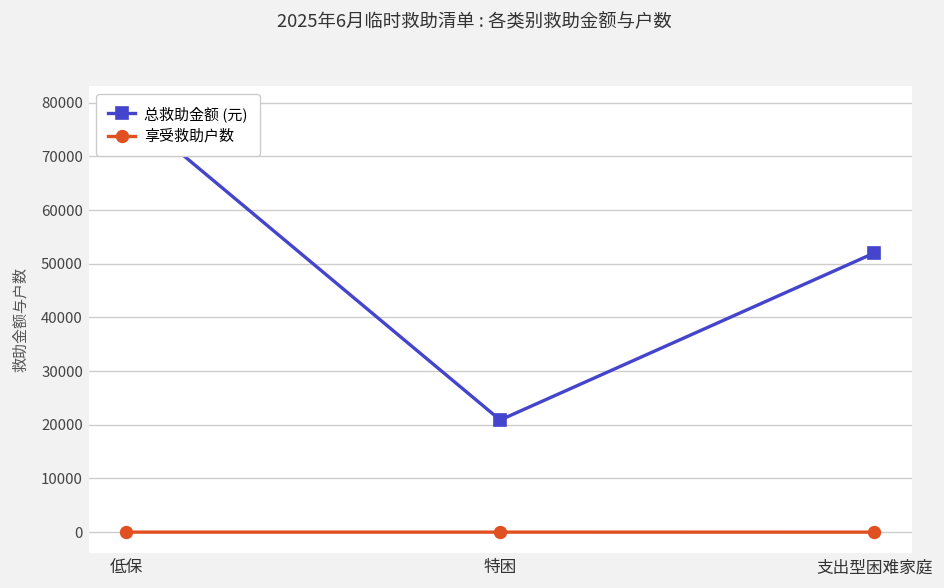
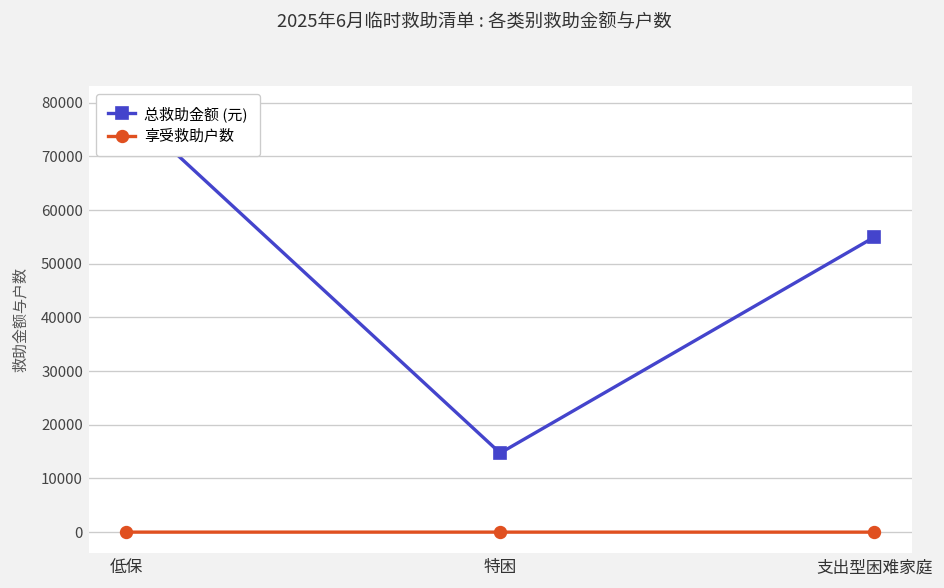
总救助金额 (元), 特困: 21000 -> 15000
总救助金额 (元), 支出型困难家庭: 52000 -> 55000
